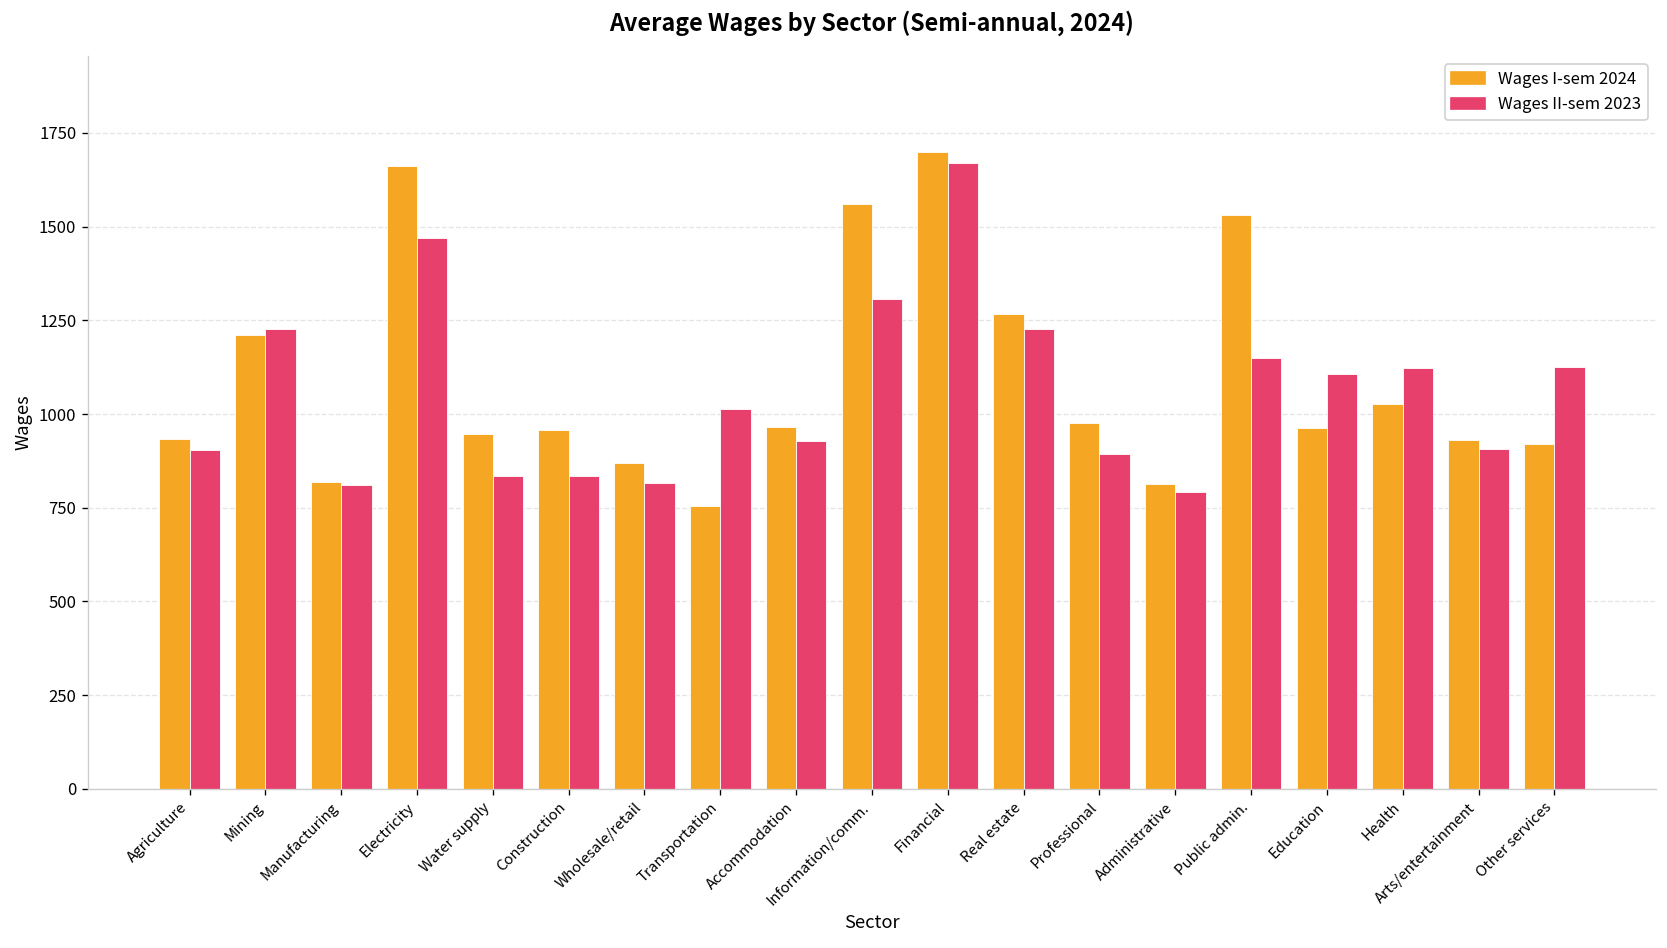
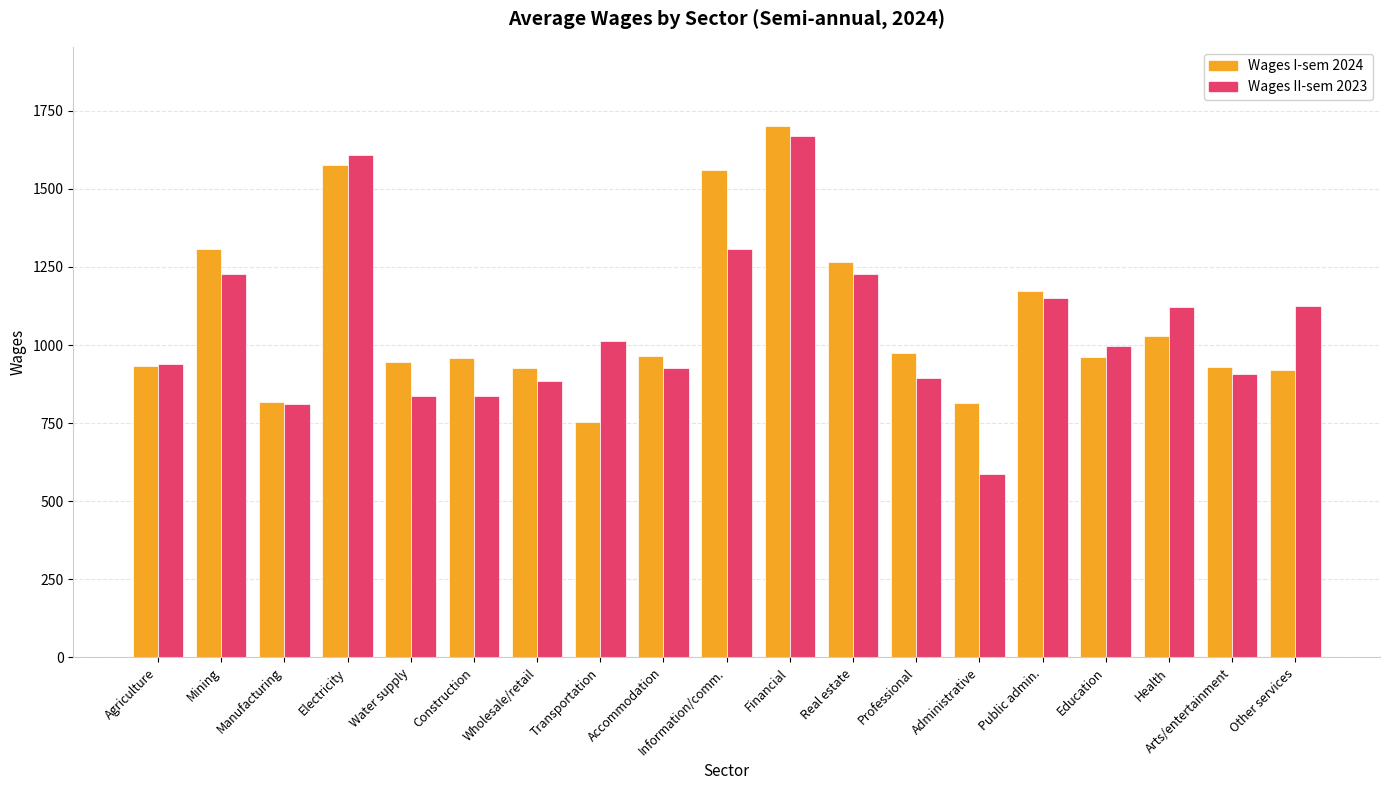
Wages II-sem 2023, Agriculture: 900 -> 940
Wages I-sem 2024, Mining: 1210 -> 1310
Wages I-sem 2024, Electricity: 1660 -> 1580
Wages II-sem 2023, Electricity: 1470 -> 1610
Wages I-sem 2024, Wholesale/retail: 870 -> 930
Wages II-sem 2023, Wholesale/retail: 820 -> 890
Wages II-sem 2023, Administrative: 790 -> 590
Wages I-sem 2024, Public admin.: 1530 -> 1170
Wages II-sem 2023, Education: 1110 -> 1000
